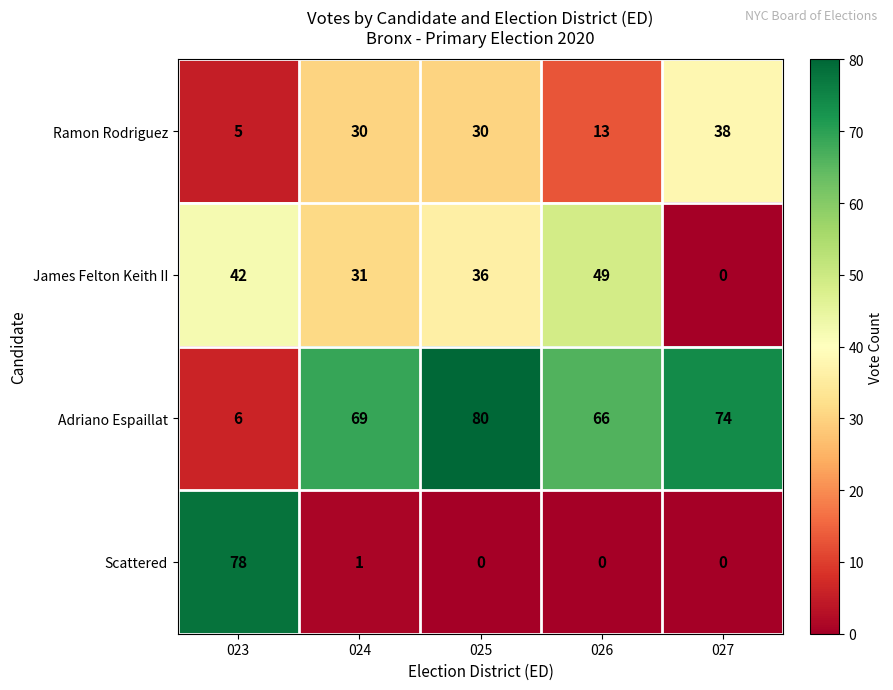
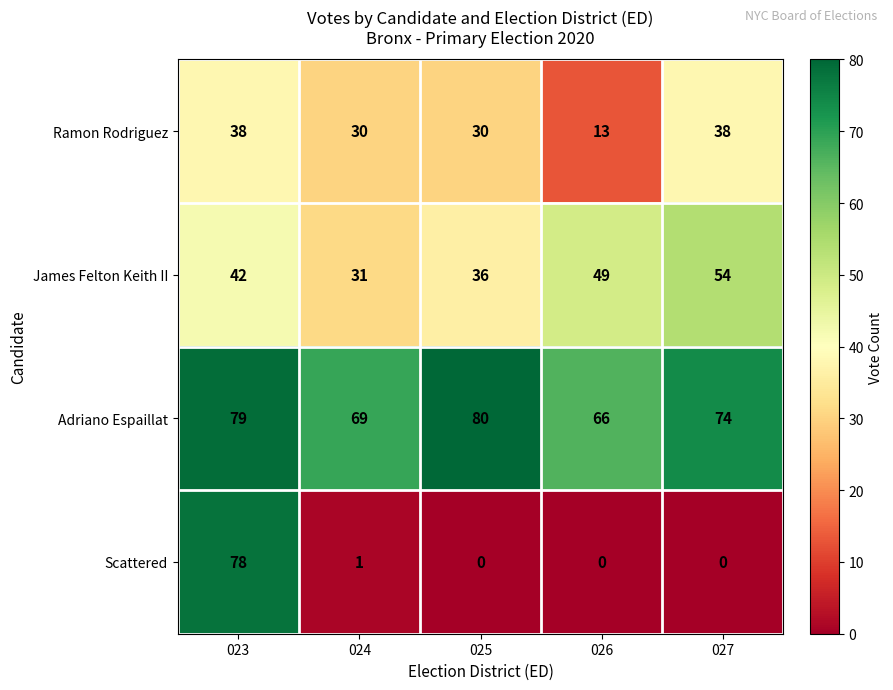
Ramon Rodriguez, 023: 5 -> 38
James Felton Keith II, 027: 0 -> 54
Adriano Espaillat, 023: 6 -> 79
